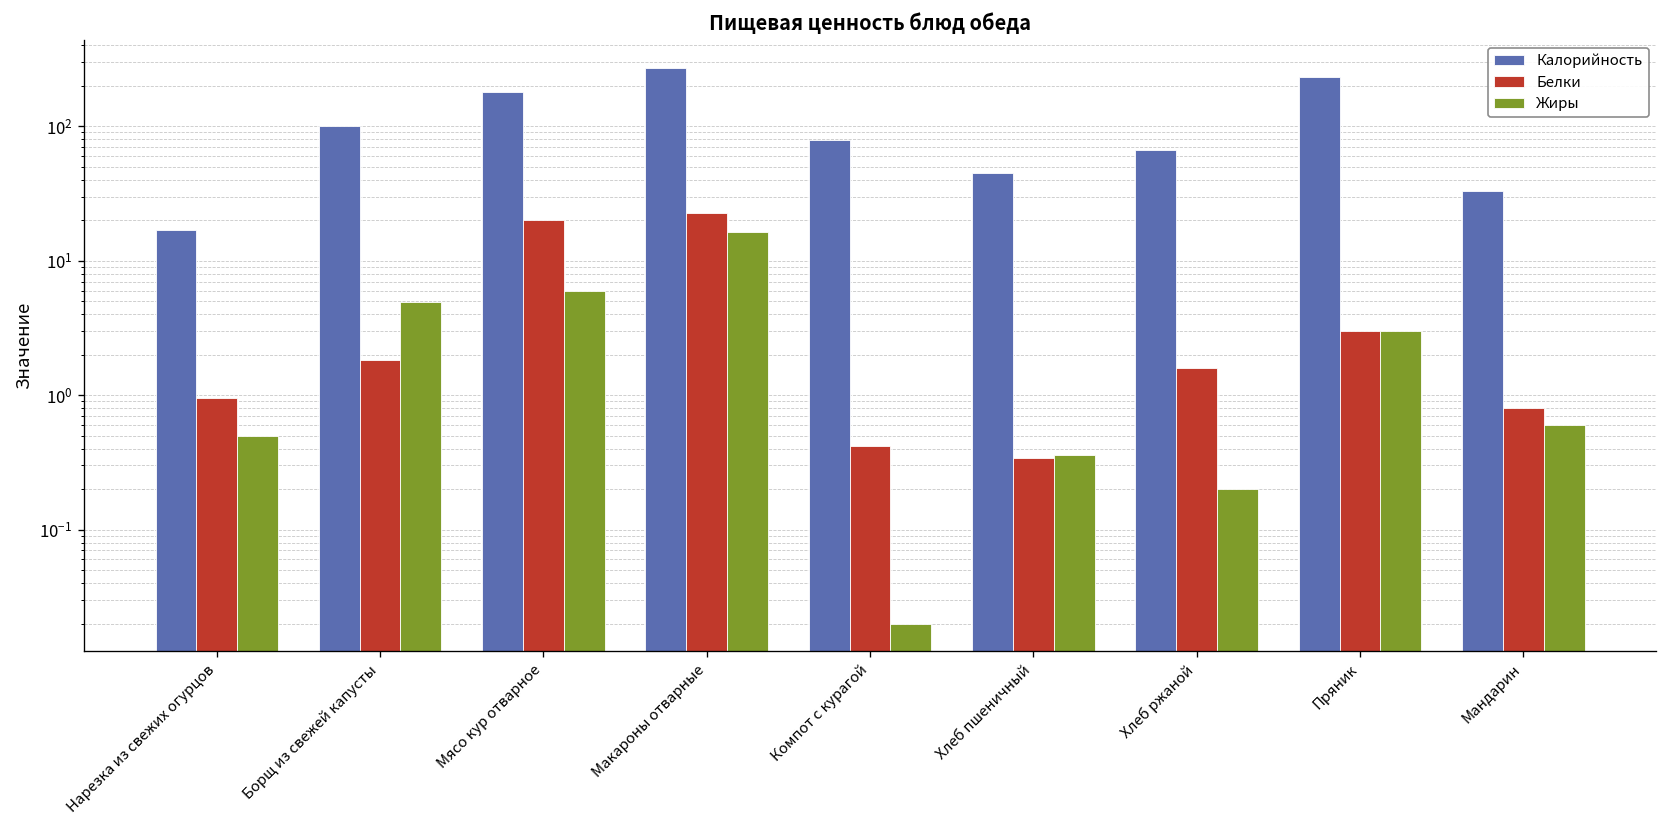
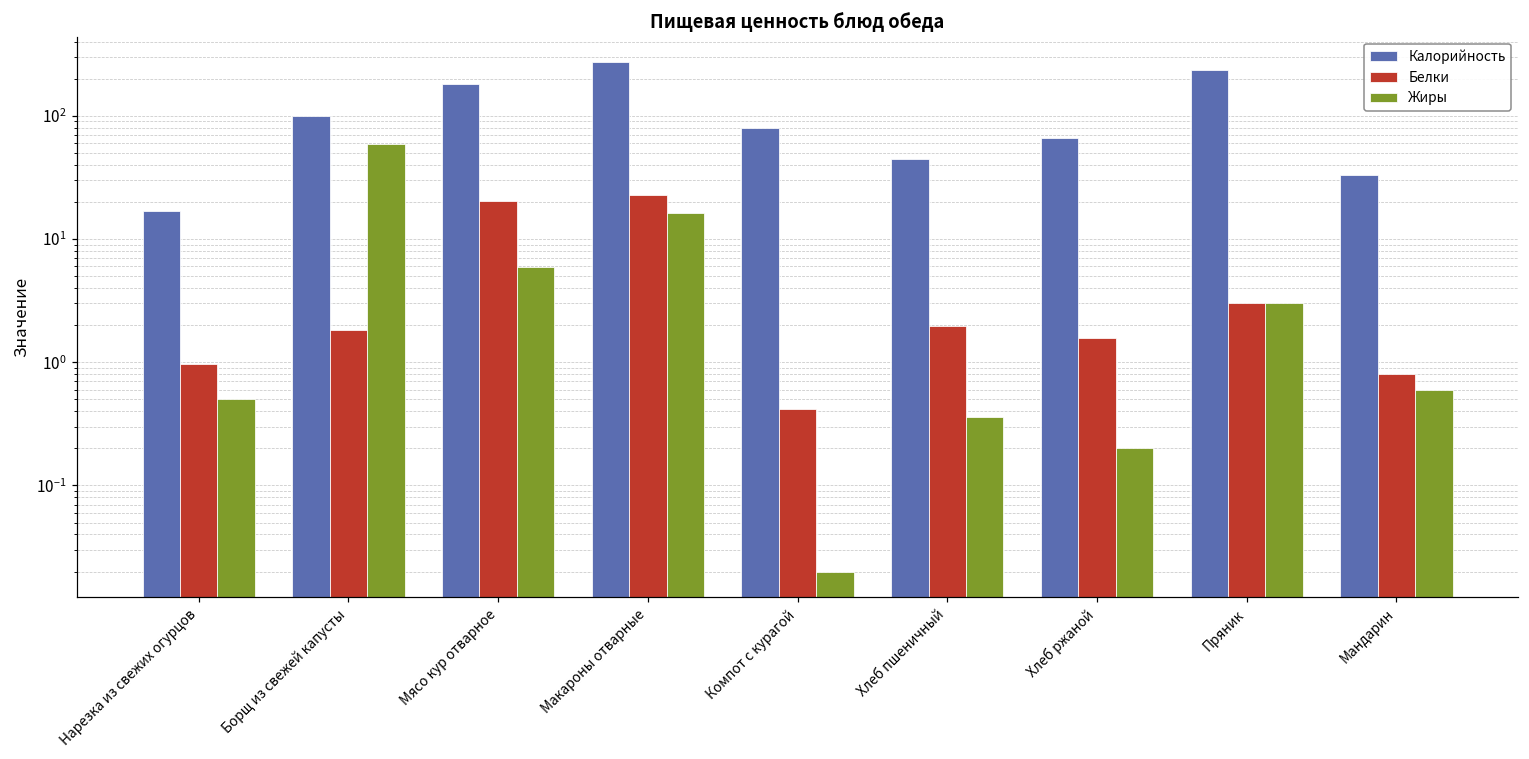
Жиры, Борщ из свежей капусты: 5 -> 60
Белки, Хлеб пшеничный: 0.34 -> 2.0
